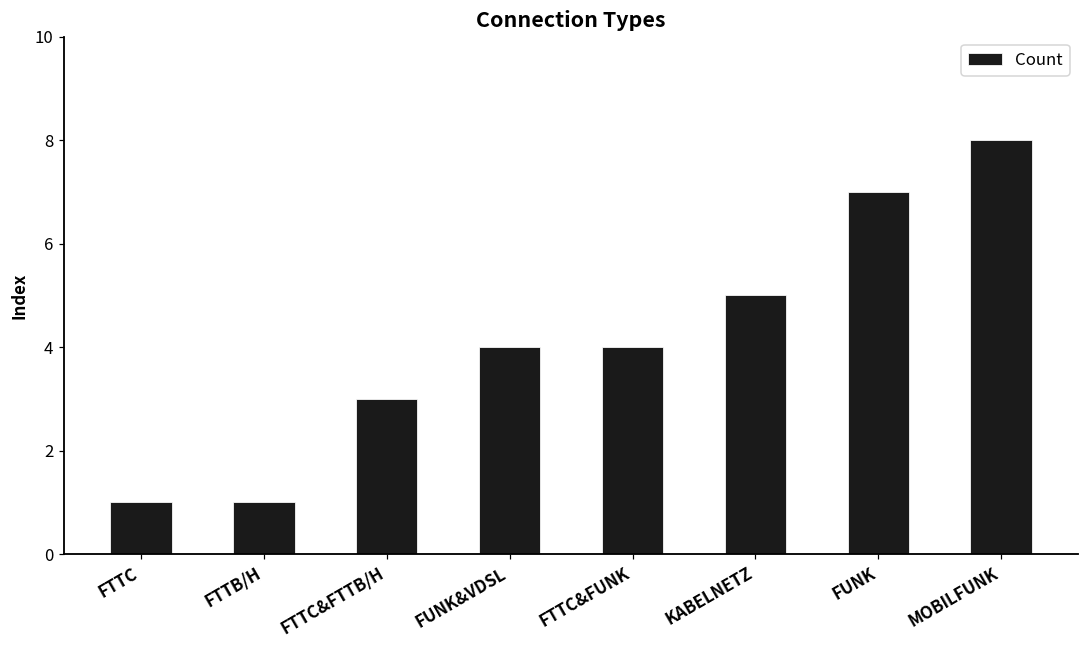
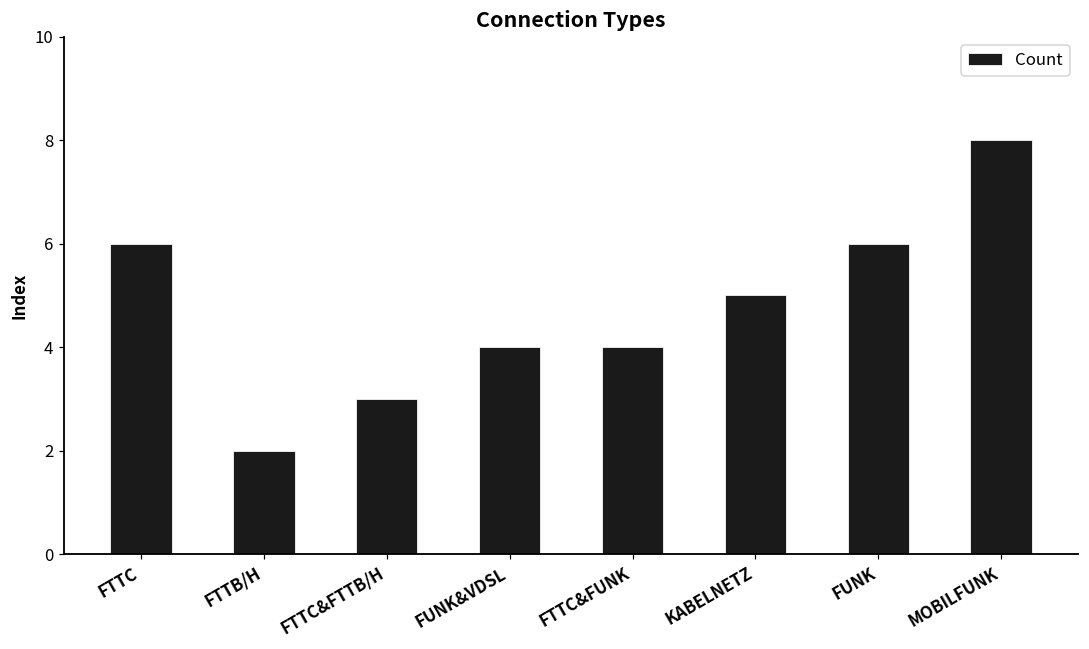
FTTC: 1 -> 6
FTTB/H: 1 -> 2
FUNK: 7 -> 6
